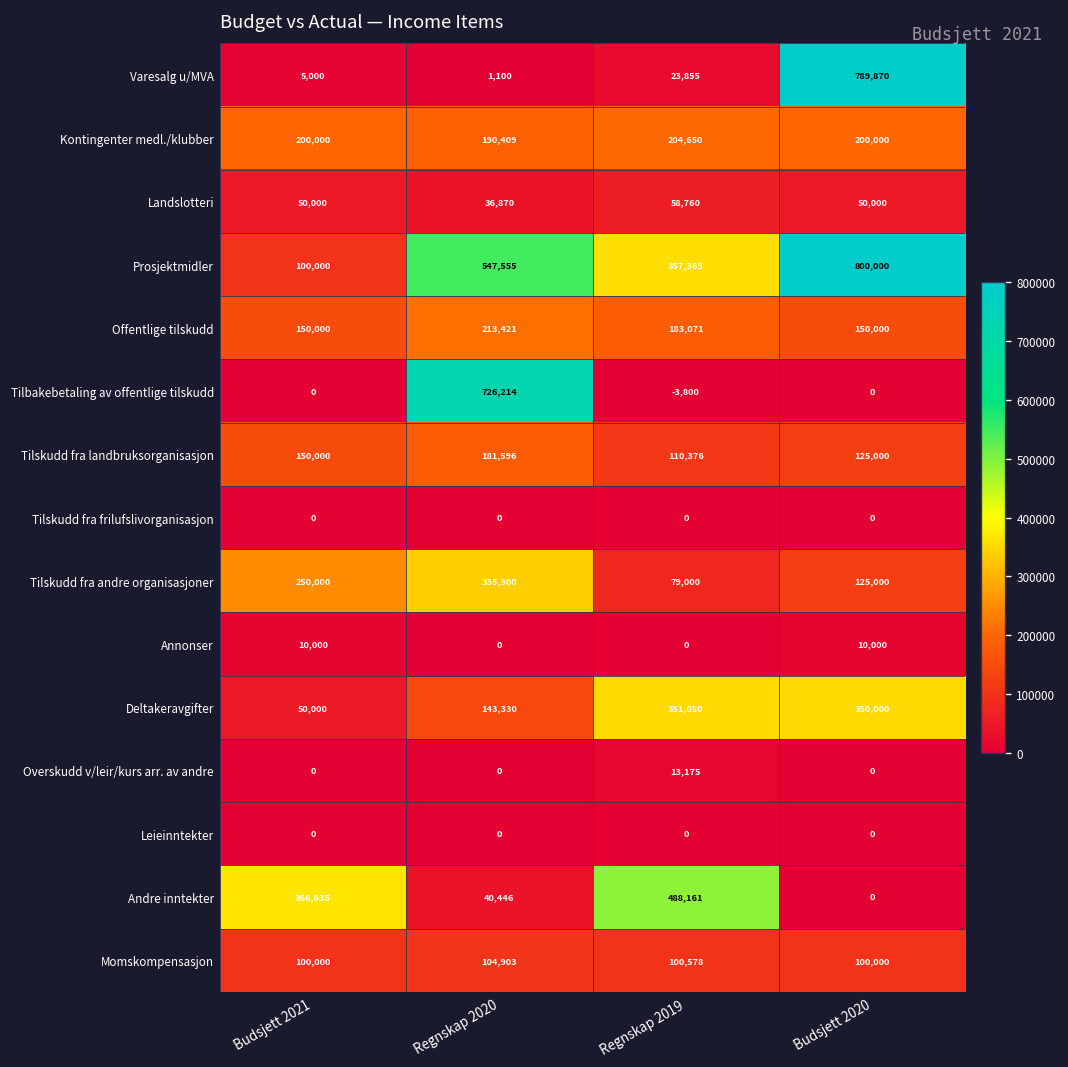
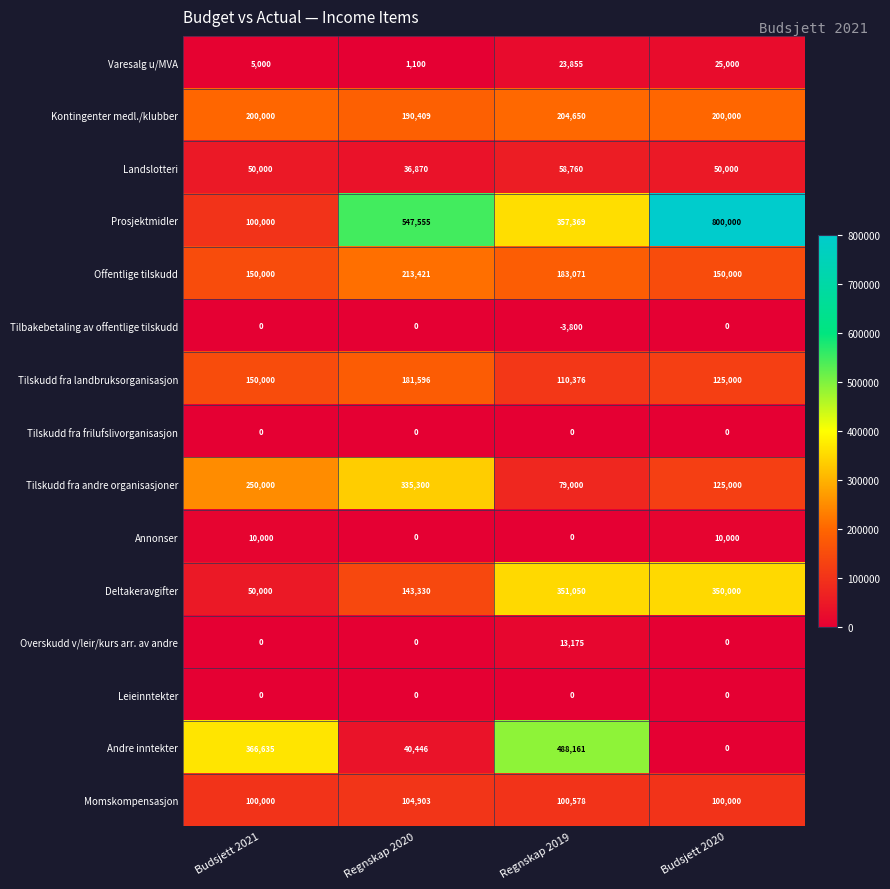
Varesalg u/MVA, Budsjett 2020: 789,870 -> 25,000
Tilbakebetaling av offentlige tilskudd, Regnskap 2020: 726,214 -> 0
